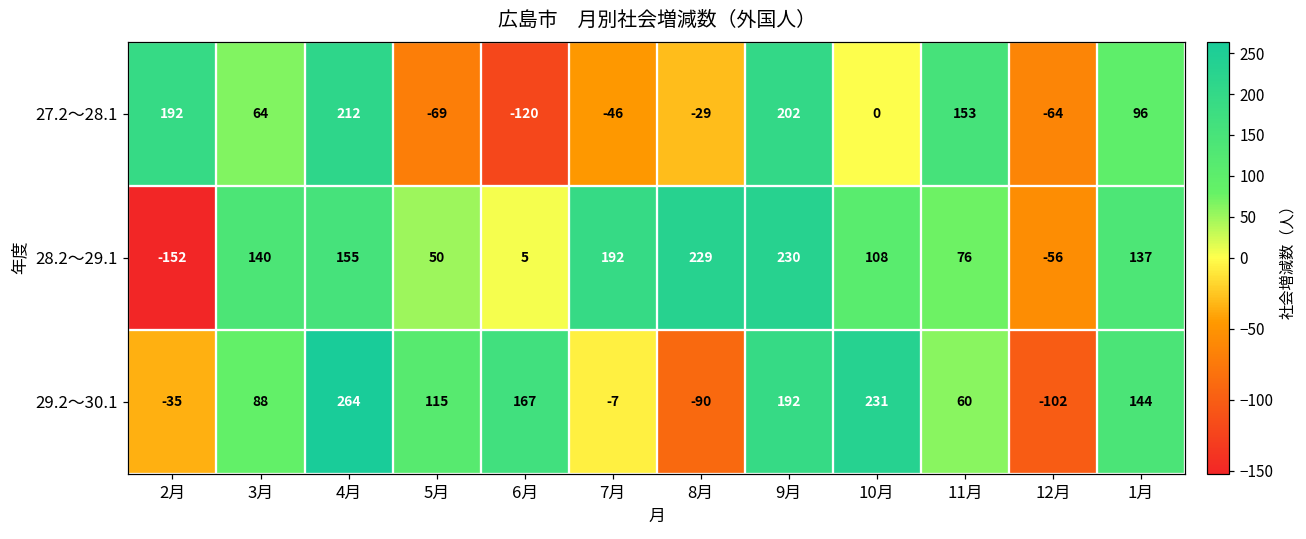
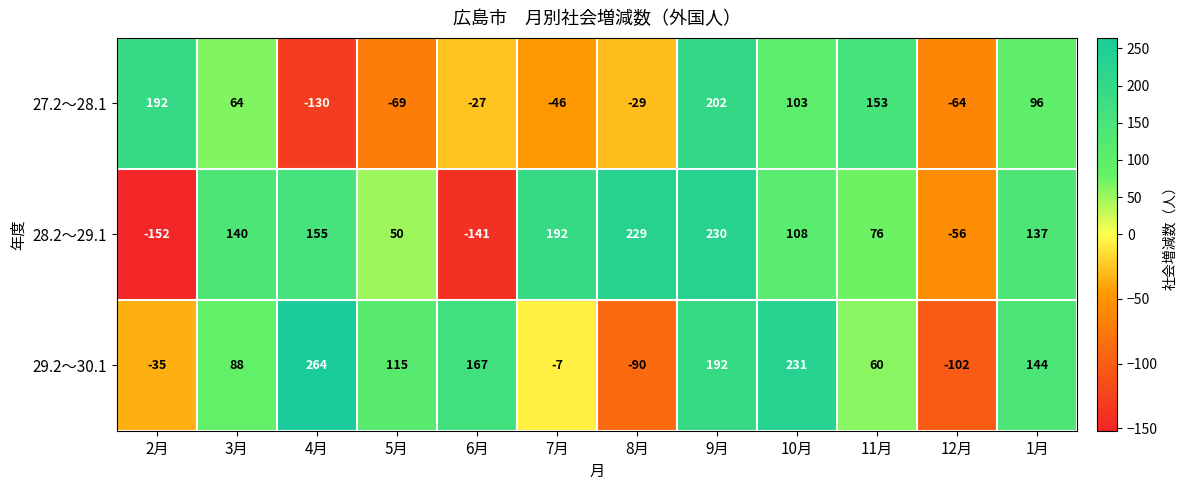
27.2～28.1, 4月: 212 -> -130
27.2～28.1, 6月: -120 -> -27
27.2～28.1, 10月: 0 -> 103
28.2～29.1, 6月: 5 -> -141
